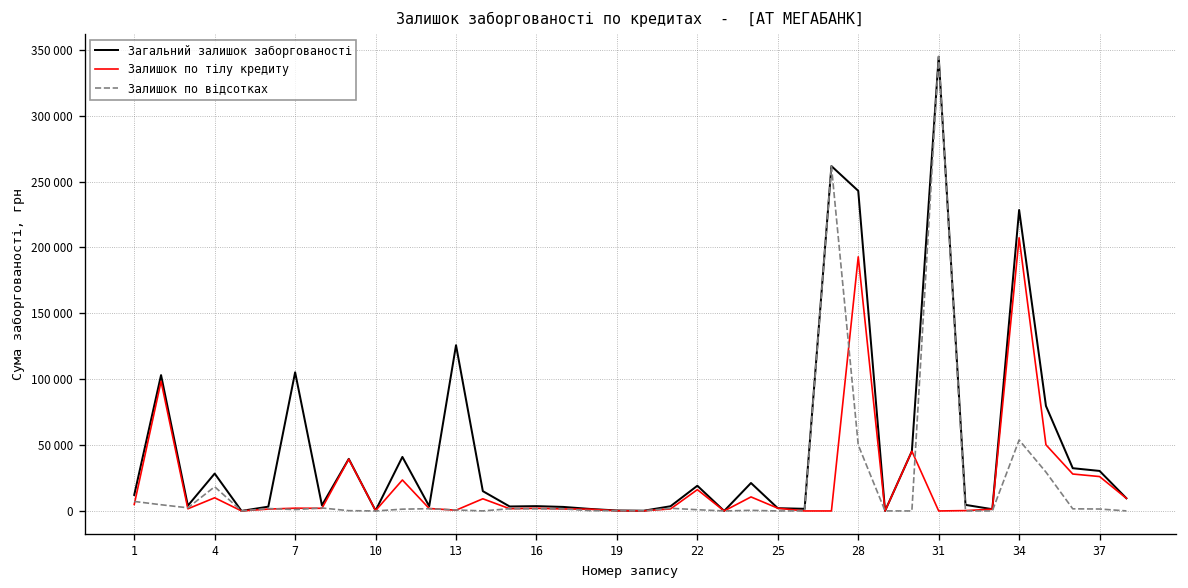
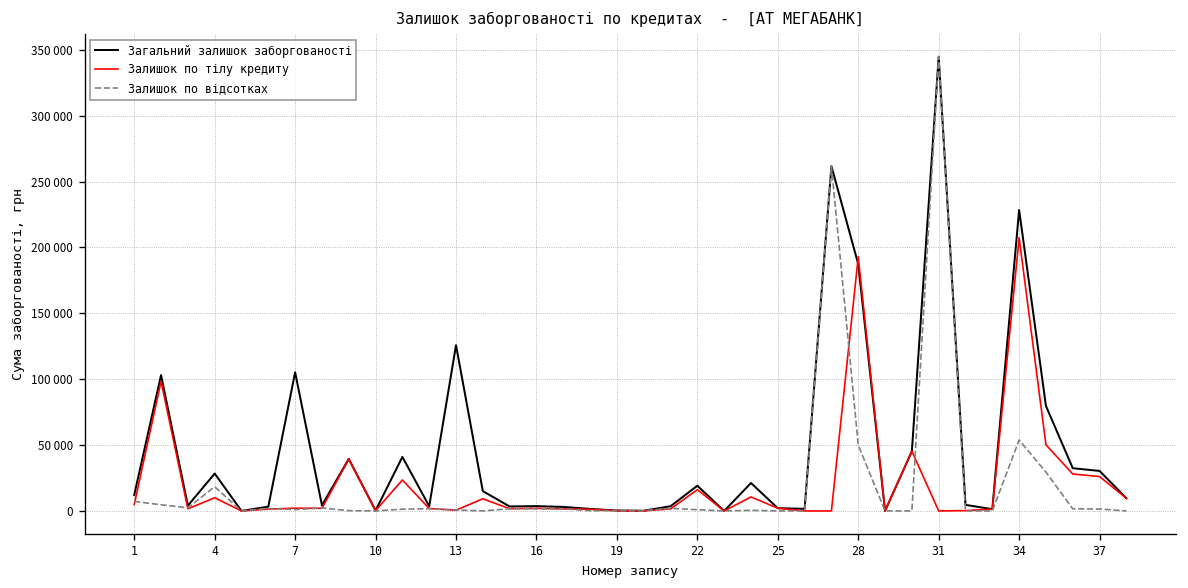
Загальний залишок заборгованості, 28: 243000 -> 187000
